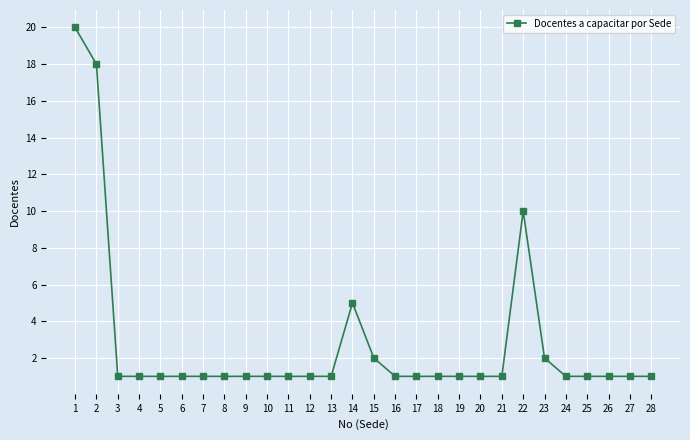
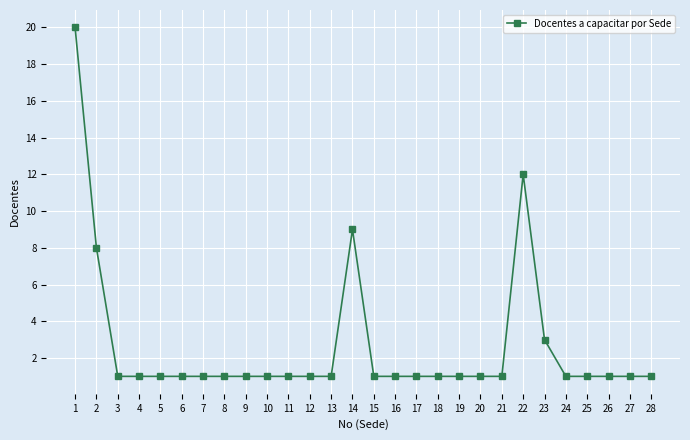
2: 18 -> 8
14: 5 -> 9
15: 2 -> 1
22: 10 -> 12
23: 2 -> 3
